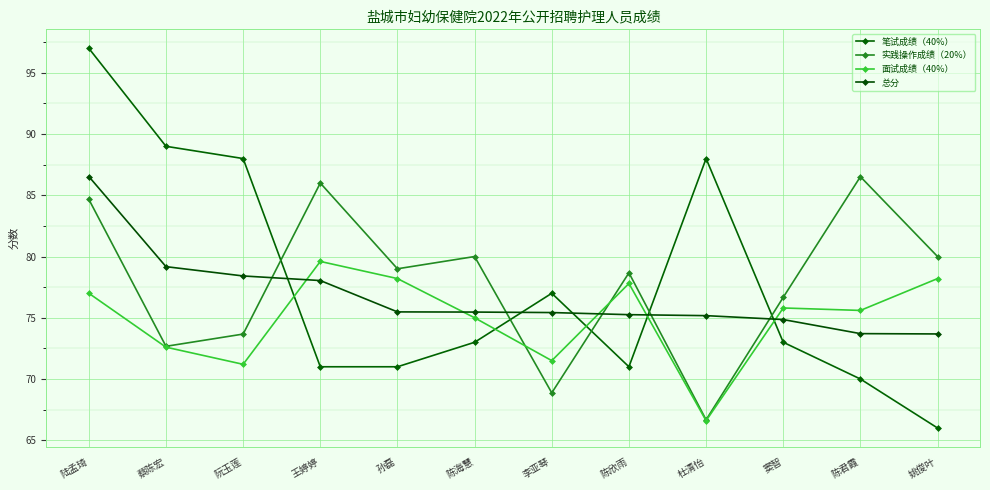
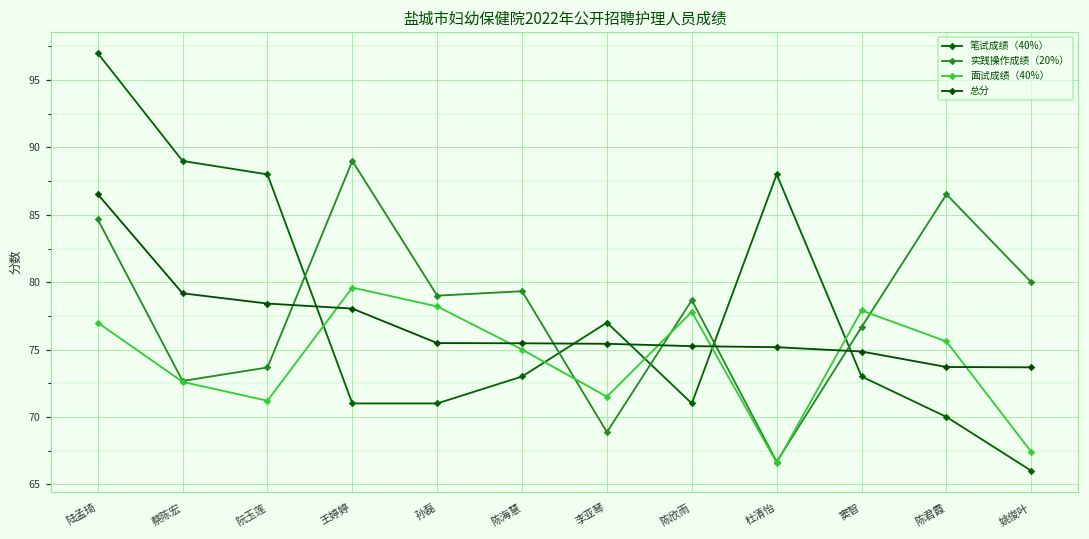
实践操作成绩（20%）, 王婷婷: 86 -> 89
实践操作成绩（20%）, 陈海慧: 80.0 -> 79.3
面试成绩（40%）, 窦智: 75.8 -> 77.9
面试成绩（40%）, 姚俊叶: 78.2 -> 67.4
